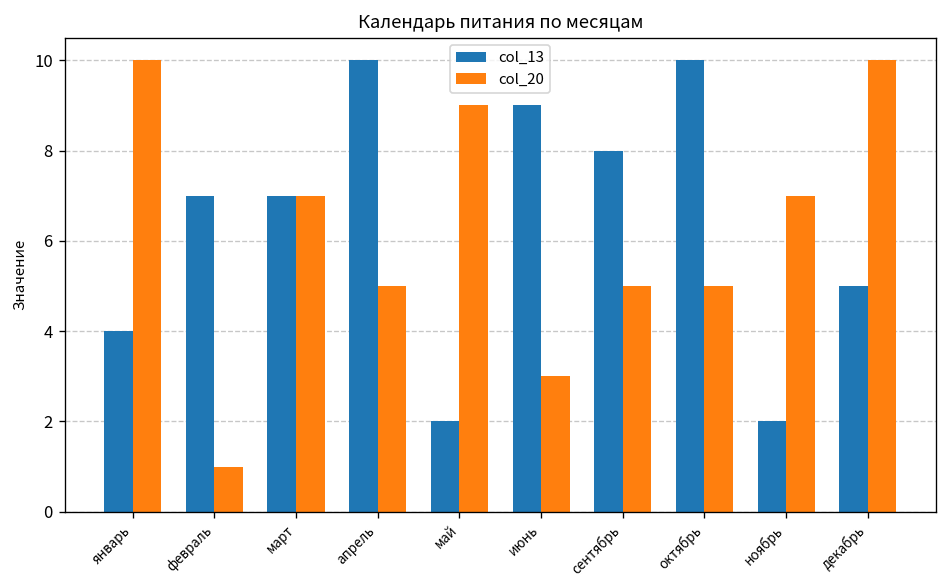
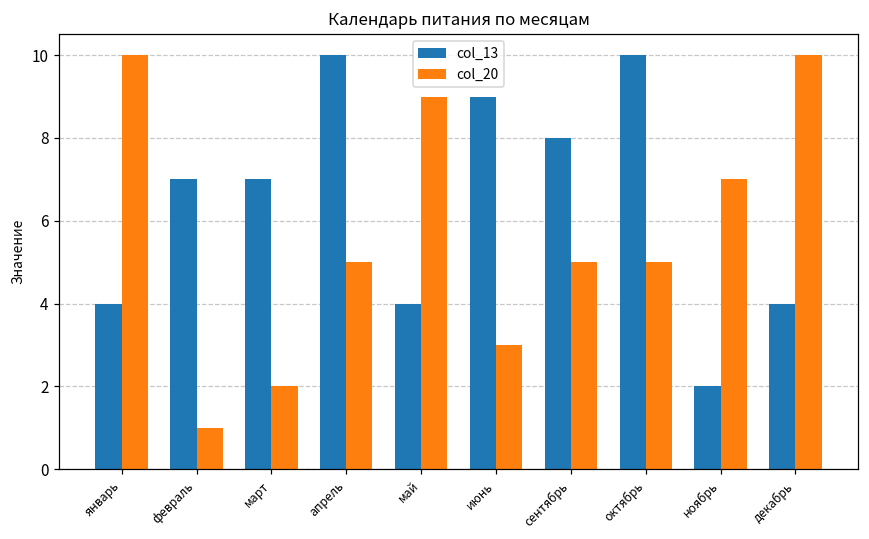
col_20, март: 7 -> 2
col_13, май: 2 -> 4
col_13, декабрь: 5 -> 4
